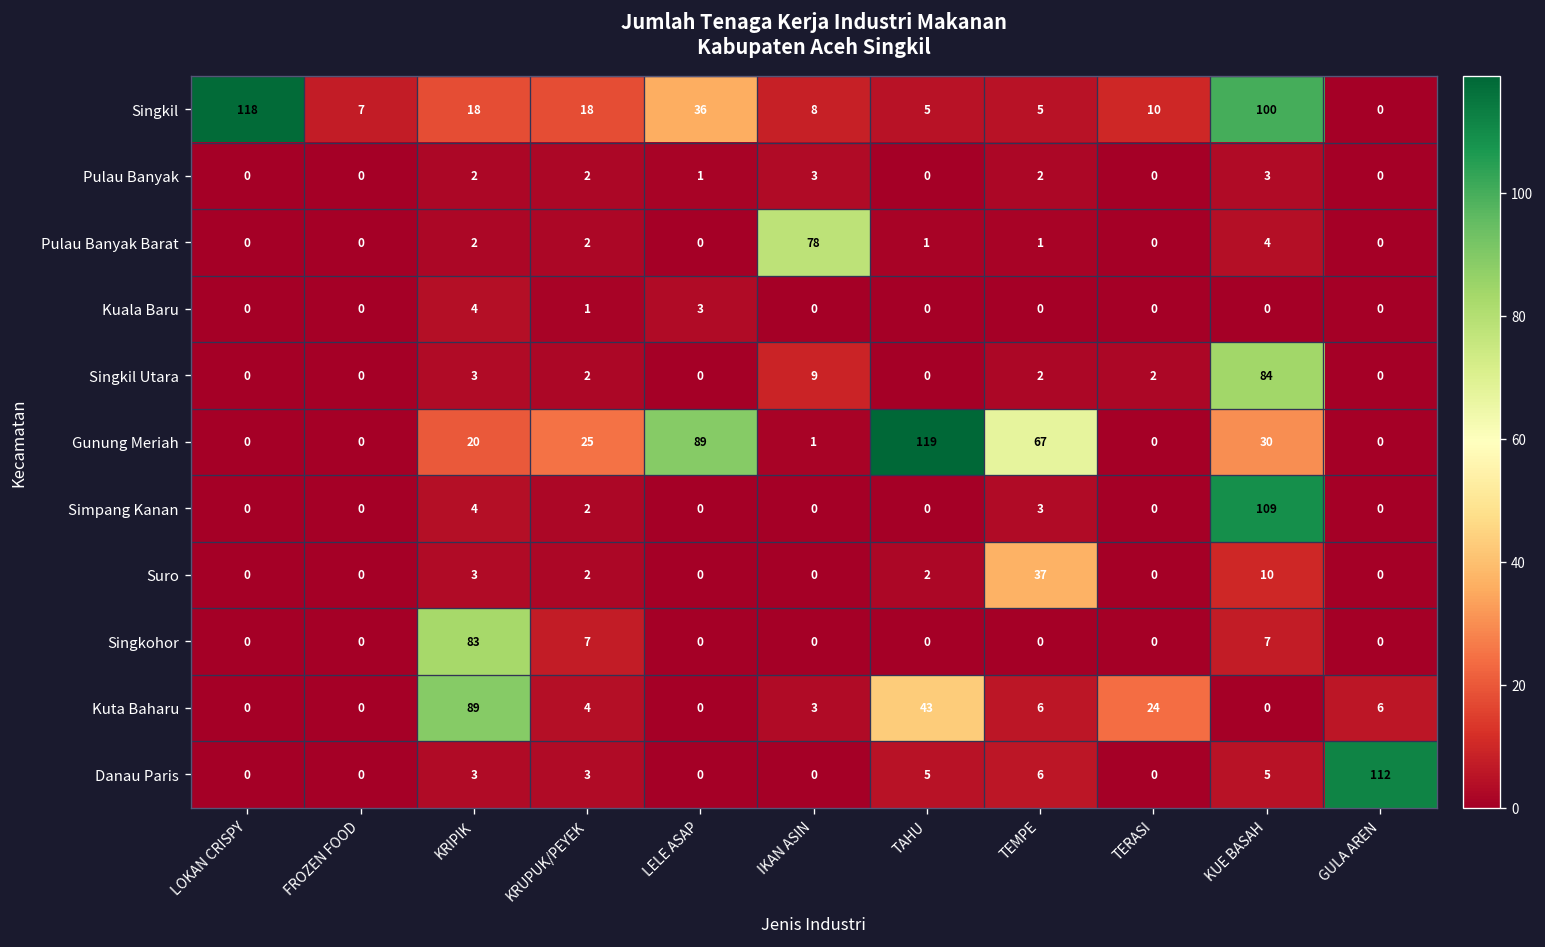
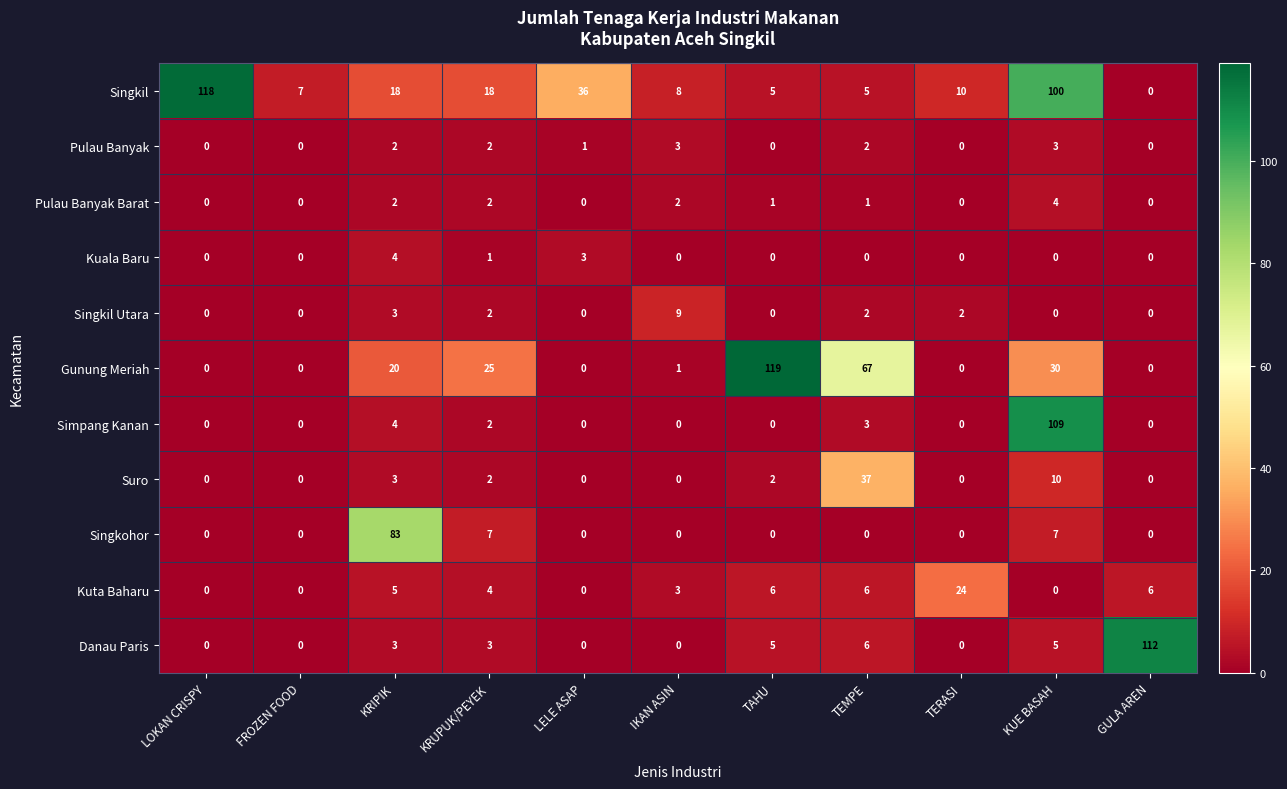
Pulau Banyak Barat, IKAN ASIN: 78 -> 2
Singkil Utara, KUE BASAH: 84 -> 0
Gunung Meriah, LELE ASAP: 89 -> 0
Kuta Baharu, KRIPIK: 89 -> 5
Kuta Baharu, TAHU: 43 -> 6
